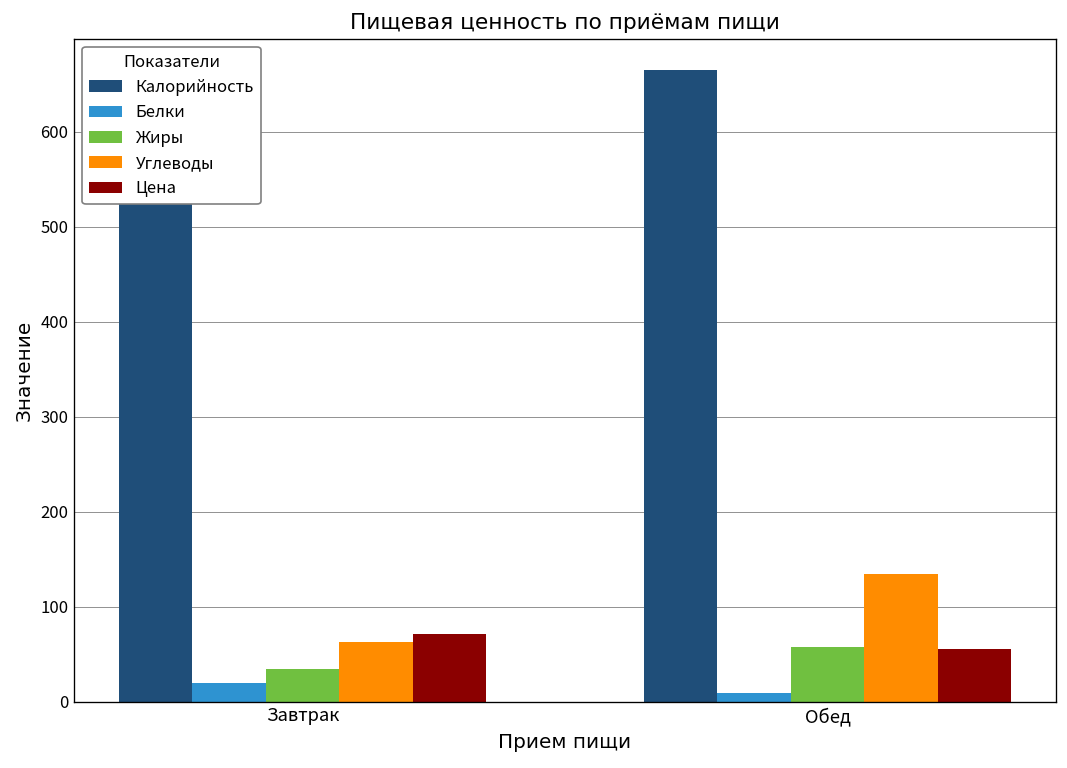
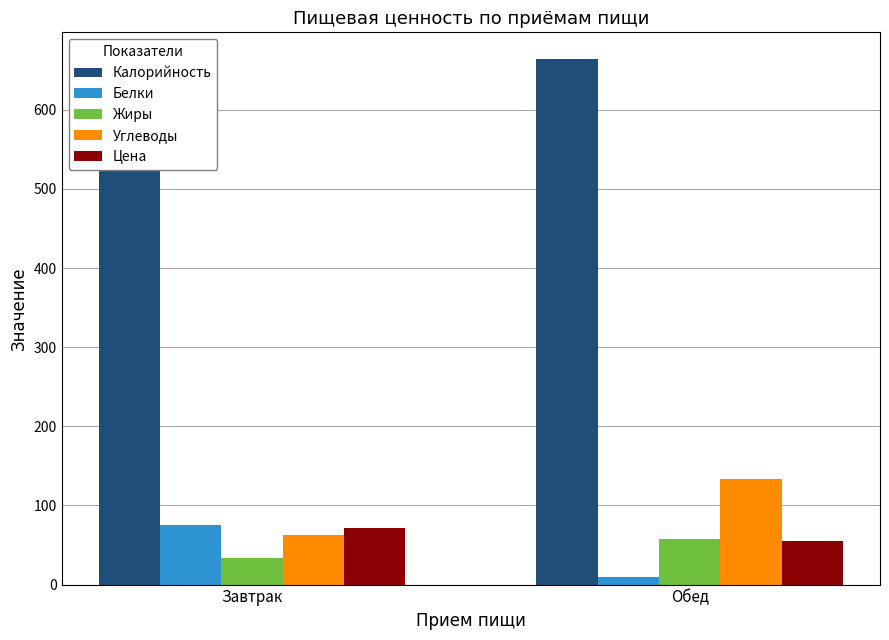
Белки, Завтрак: 20 -> 80
